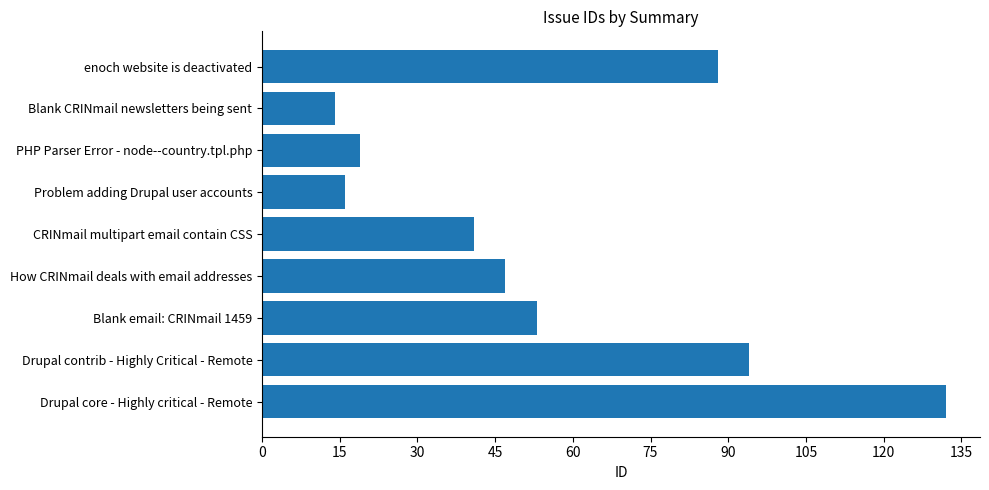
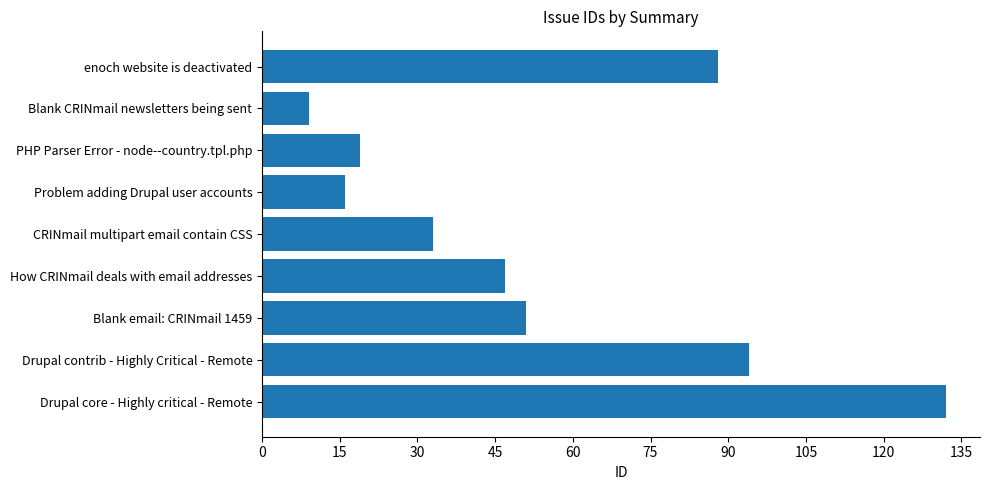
Blank CRINmail newsletters being sent: 14 -> 9
CRINmail multipart email contain CSS: 41 -> 33
Blank email: CRINmail 1459: 53 -> 51
